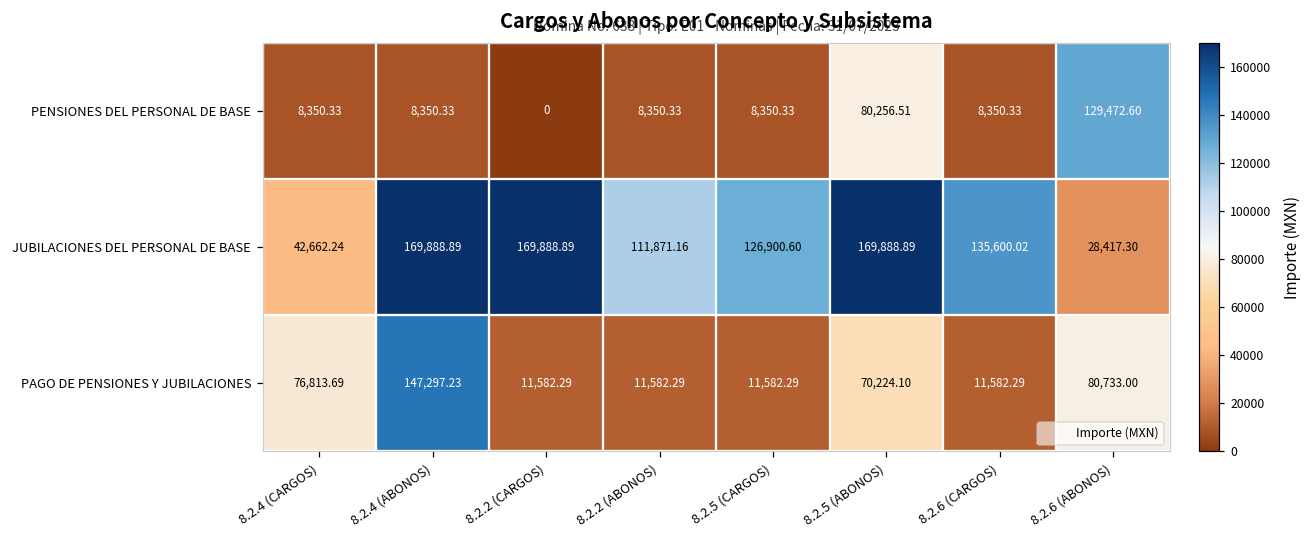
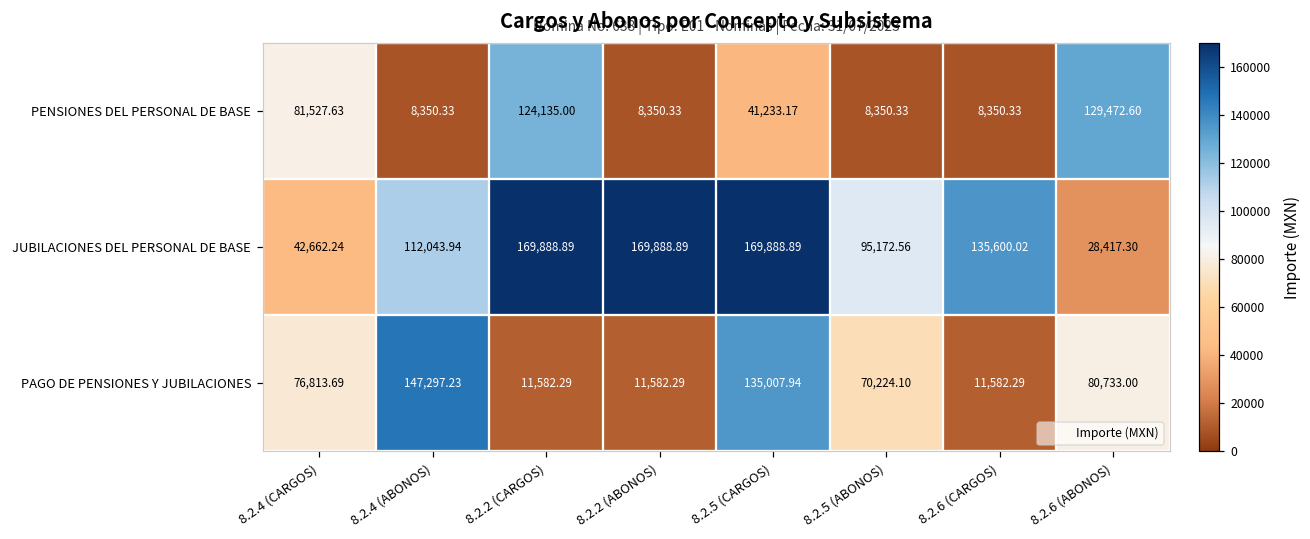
PENSIONES DEL PERSONAL DE BASE, 8.2.4 (CARGOS): 8,350.33 -> 81,527.63
PENSIONES DEL PERSONAL DE BASE, 8.2.2 (CARGOS): 0 -> 124,135.00
PENSIONES DEL PERSONAL DE BASE, 8.2.5 (CARGOS): 8,350.33 -> 41,233.17
PENSIONES DEL PERSONAL DE BASE, 8.2.5 (ABONOS): 80,256.51 -> 8,350.33
JUBILACIONES DEL PERSONAL DE BASE, 8.2.4 (ABONOS): 169,888.89 -> 112,043.94
JUBILACIONES DEL PERSONAL DE BASE, 8.2.2 (ABONOS): 111,871.16 -> 169,888.89
JUBILACIONES DEL PERSONAL DE BASE, 8.2.5 (CARGOS): 126,900.60 -> 169,888.89
JUBILACIONES DEL PERSONAL DE BASE, 8.2.5 (ABONOS): 169,888.89 -> 95,172.56
PAGO DE PENSIONES Y JUBILACIONES, 8.2.5 (CARGOS): 11,582.29 -> 135,007.94
